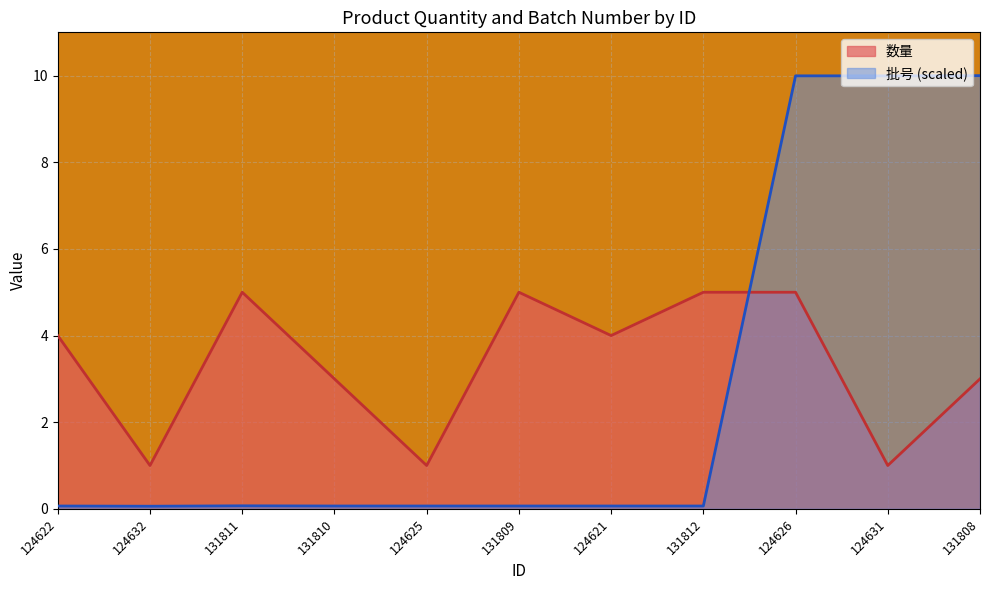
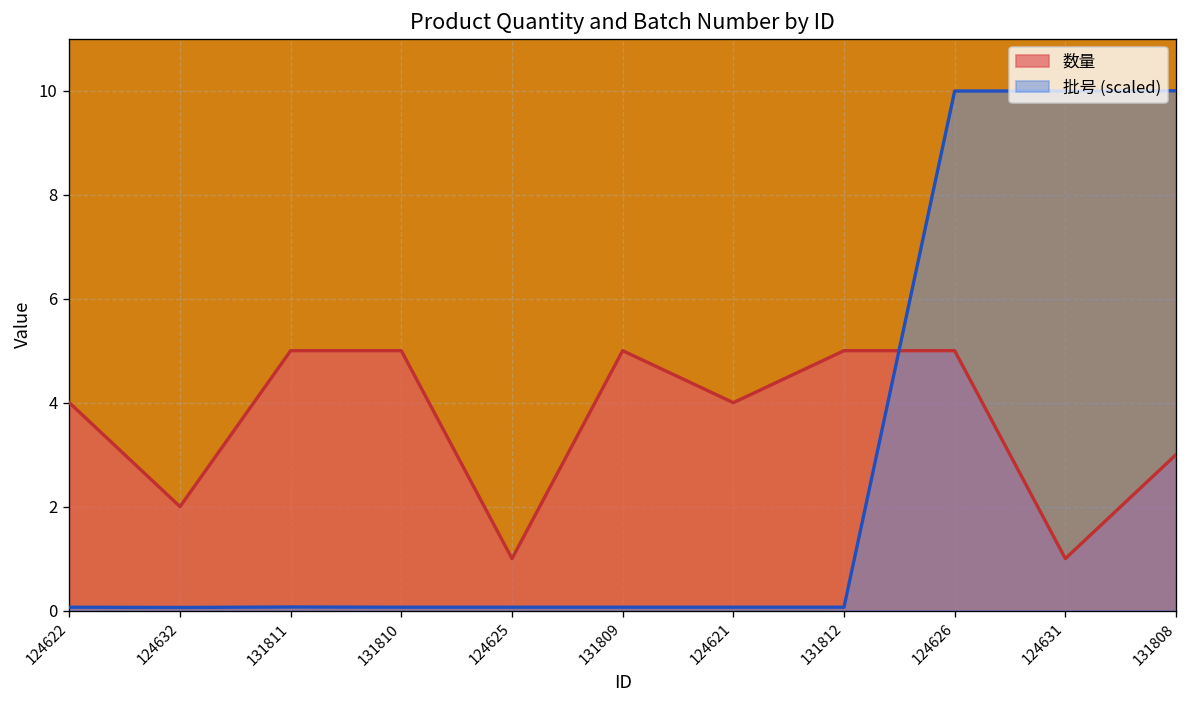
数量, 124632: 1 -> 2
数量, 131810: 3 -> 5
